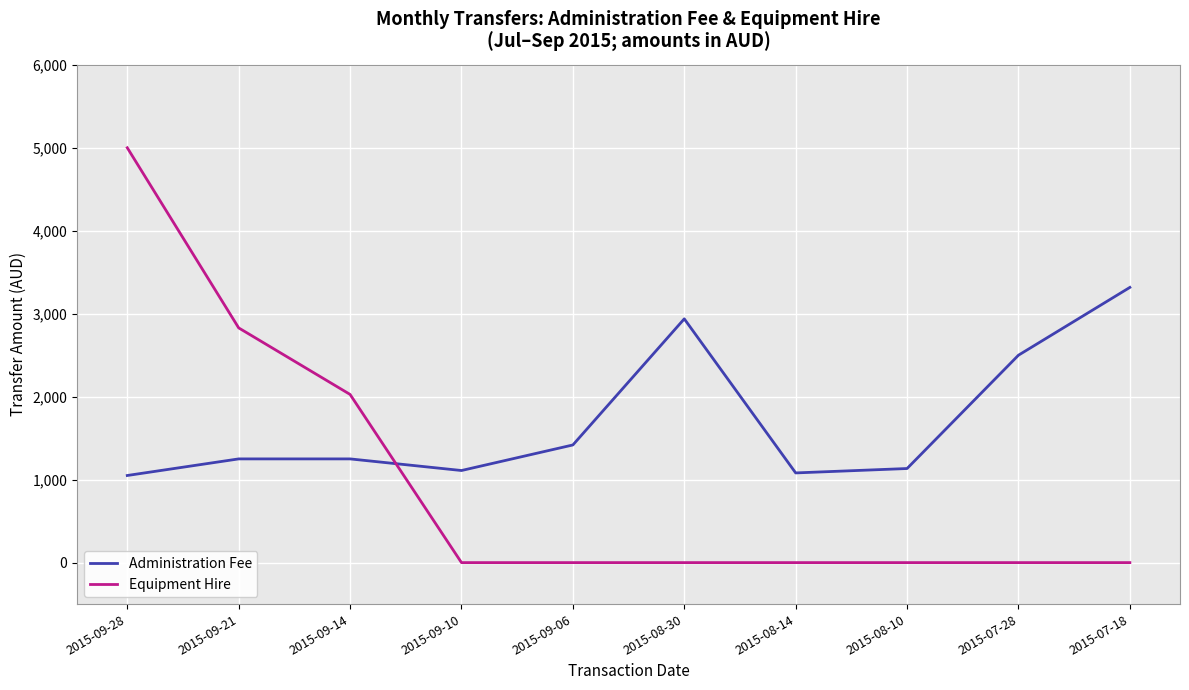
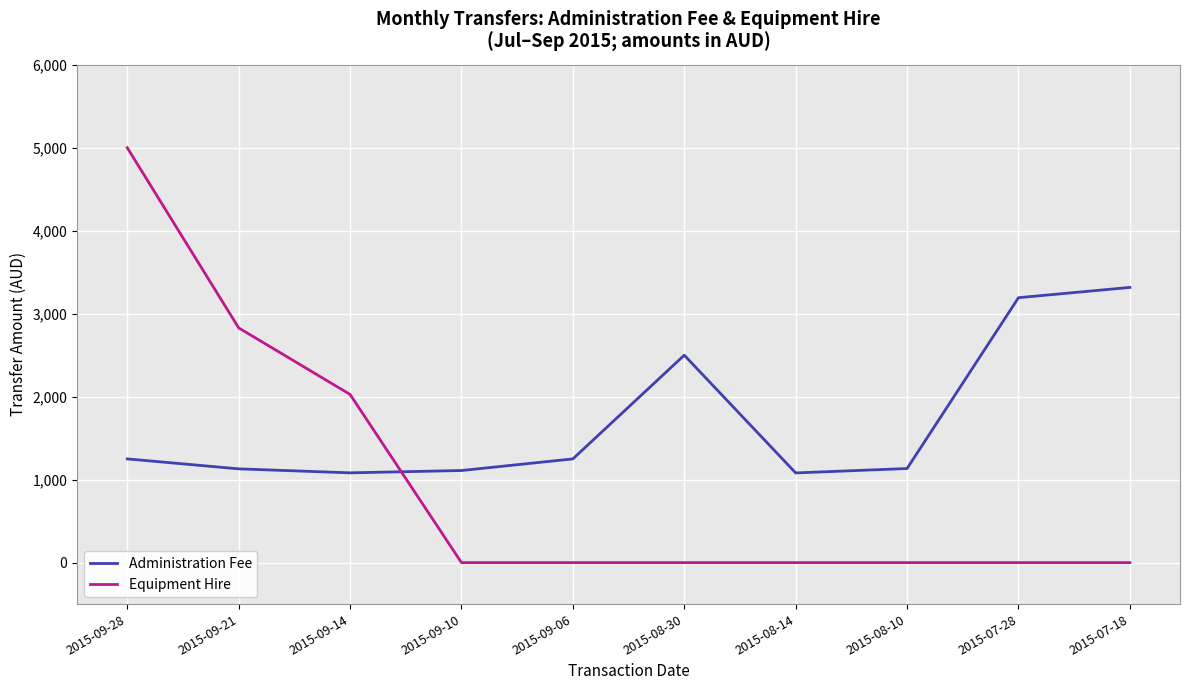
Administration Fee, 2015-09-28: 1,100 -> 1,300
Administration Fee, 2015-09-21: 1,300 -> 1,100
Administration Fee, 2015-09-14: 1,300 -> 1,100
Administration Fee, 2015-09-06: 1,400 -> 1,300
Administration Fee, 2015-08-30: 2,900 -> 2,500
Administration Fee, 2015-07-28: 2,500 -> 3,200
